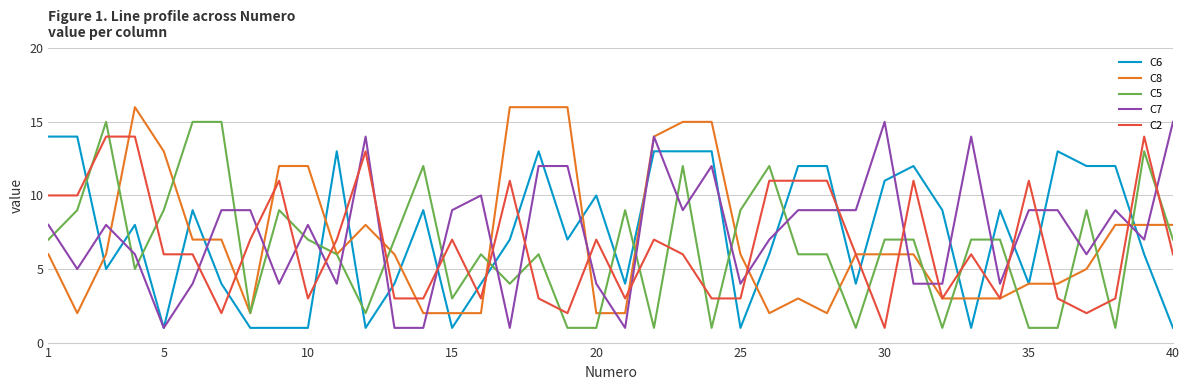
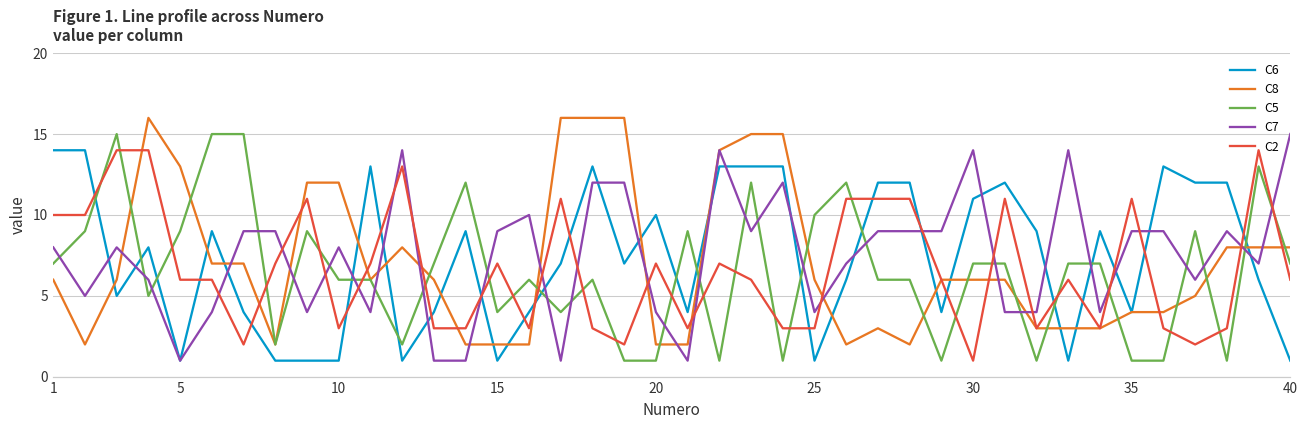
C5, 10: 7 -> 6
C5, 15: 3 -> 4
C5, 25: 9 -> 10
C7, 30: 15 -> 14
